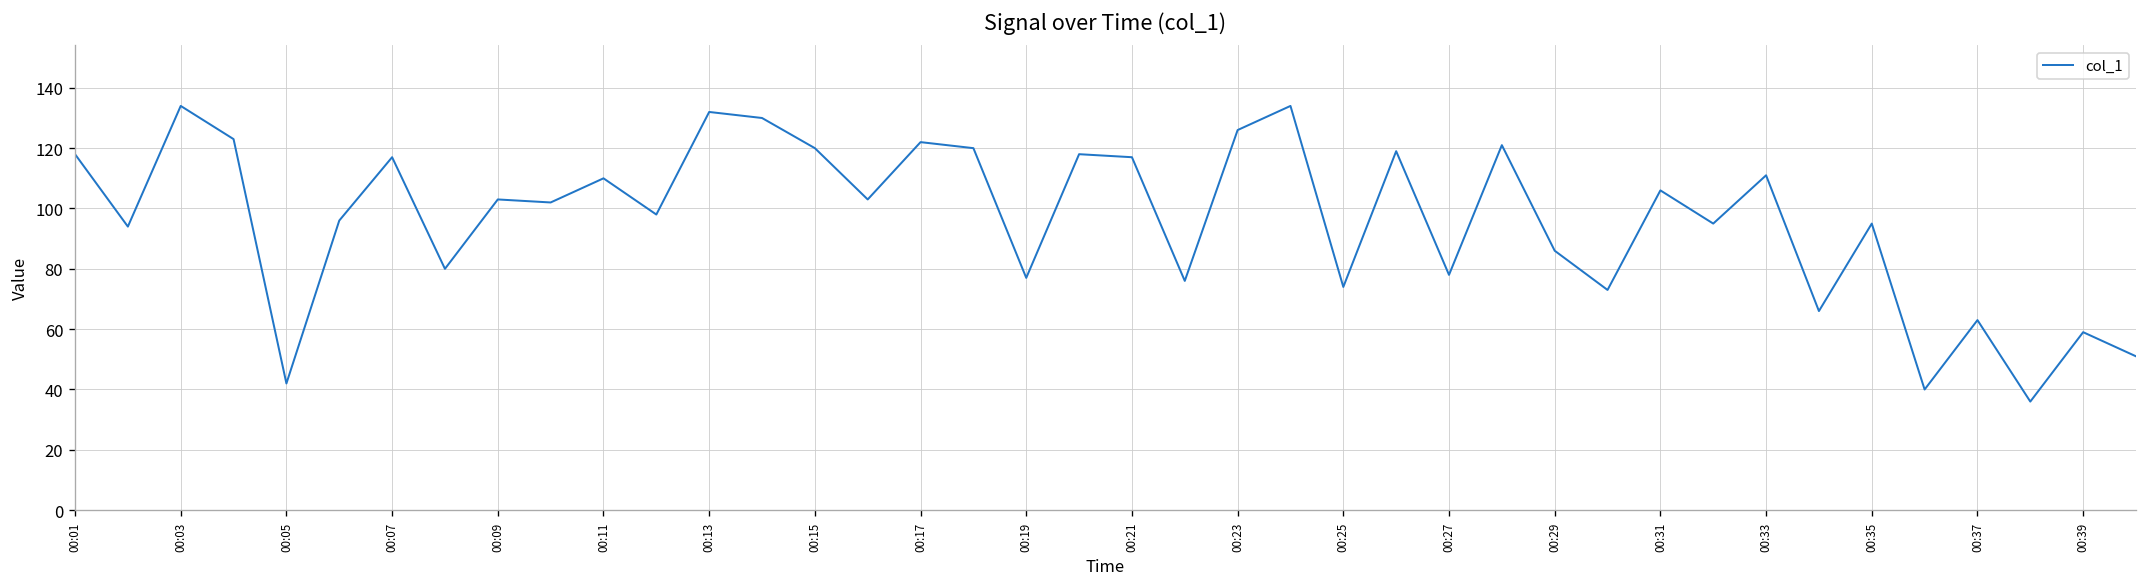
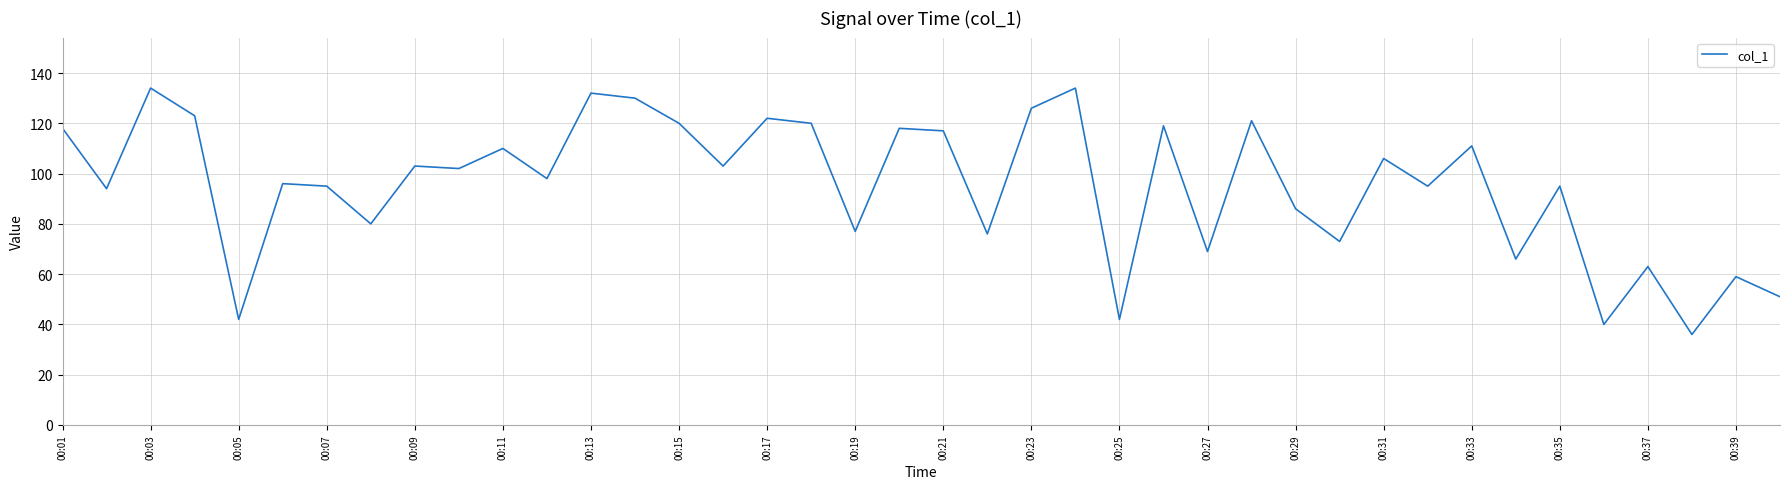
00:07: 117 -> 95
00:25: 74 -> 42
00:27: 78 -> 69
